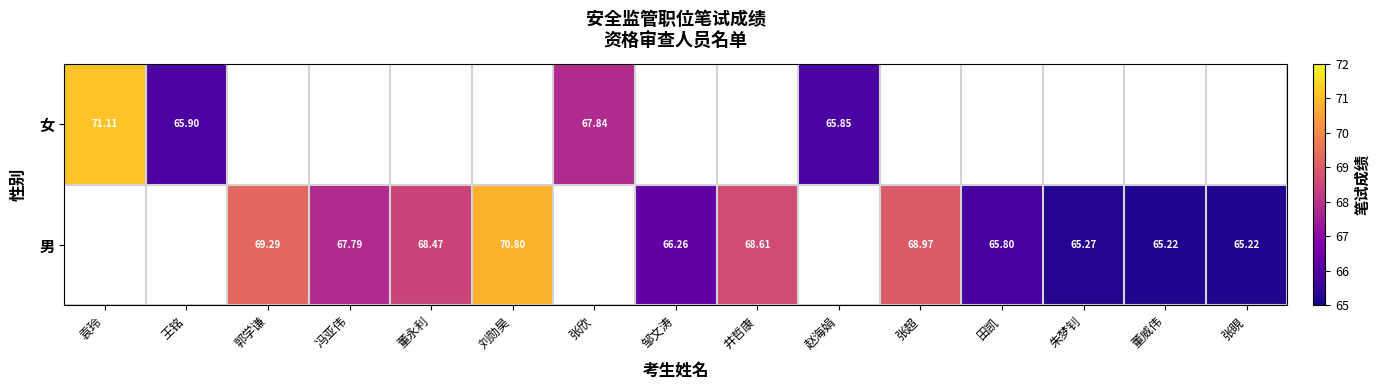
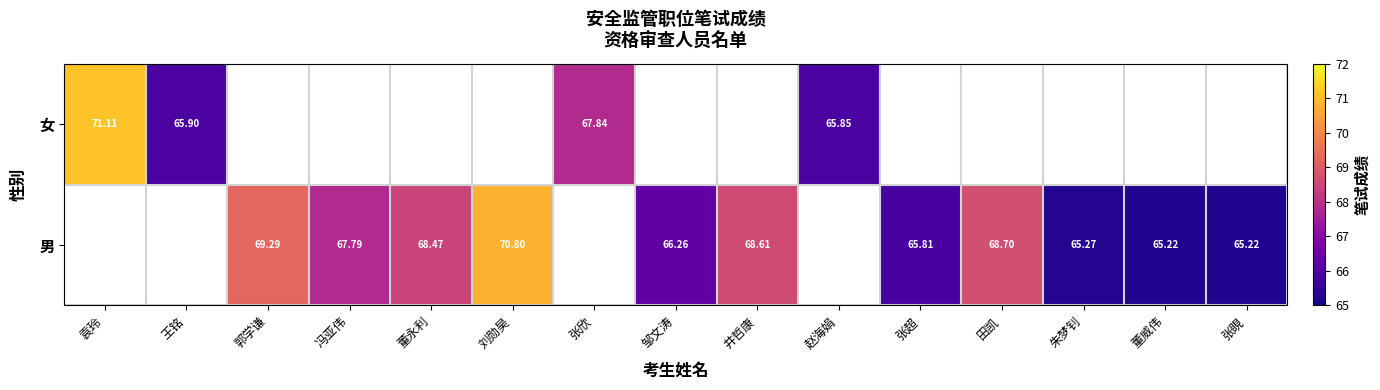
男, 张超: 68.97 -> 65.81
男, 田凯: 65.80 -> 68.70
